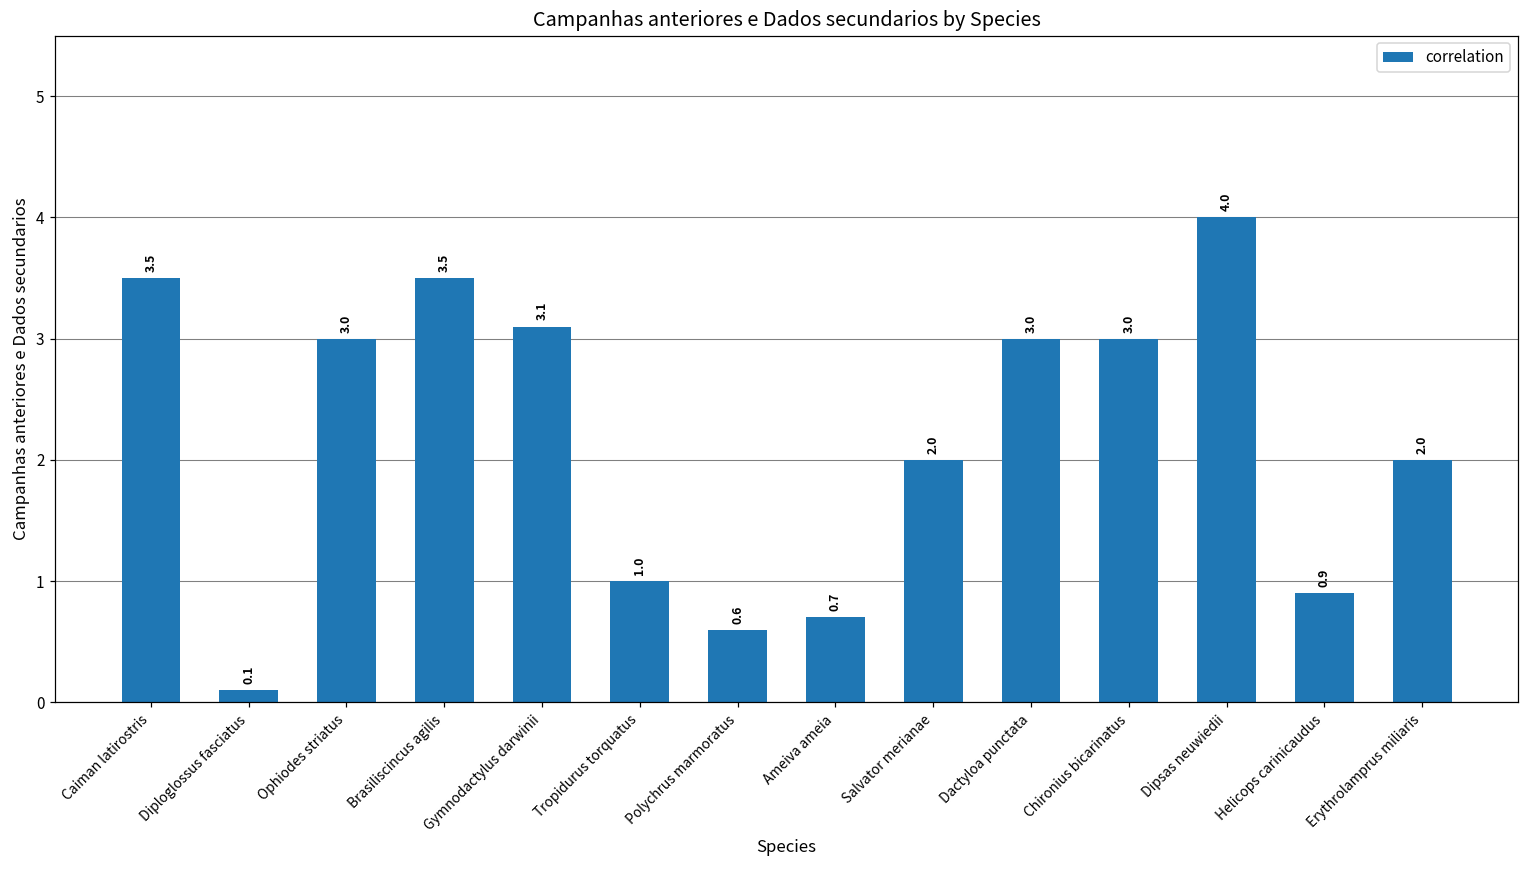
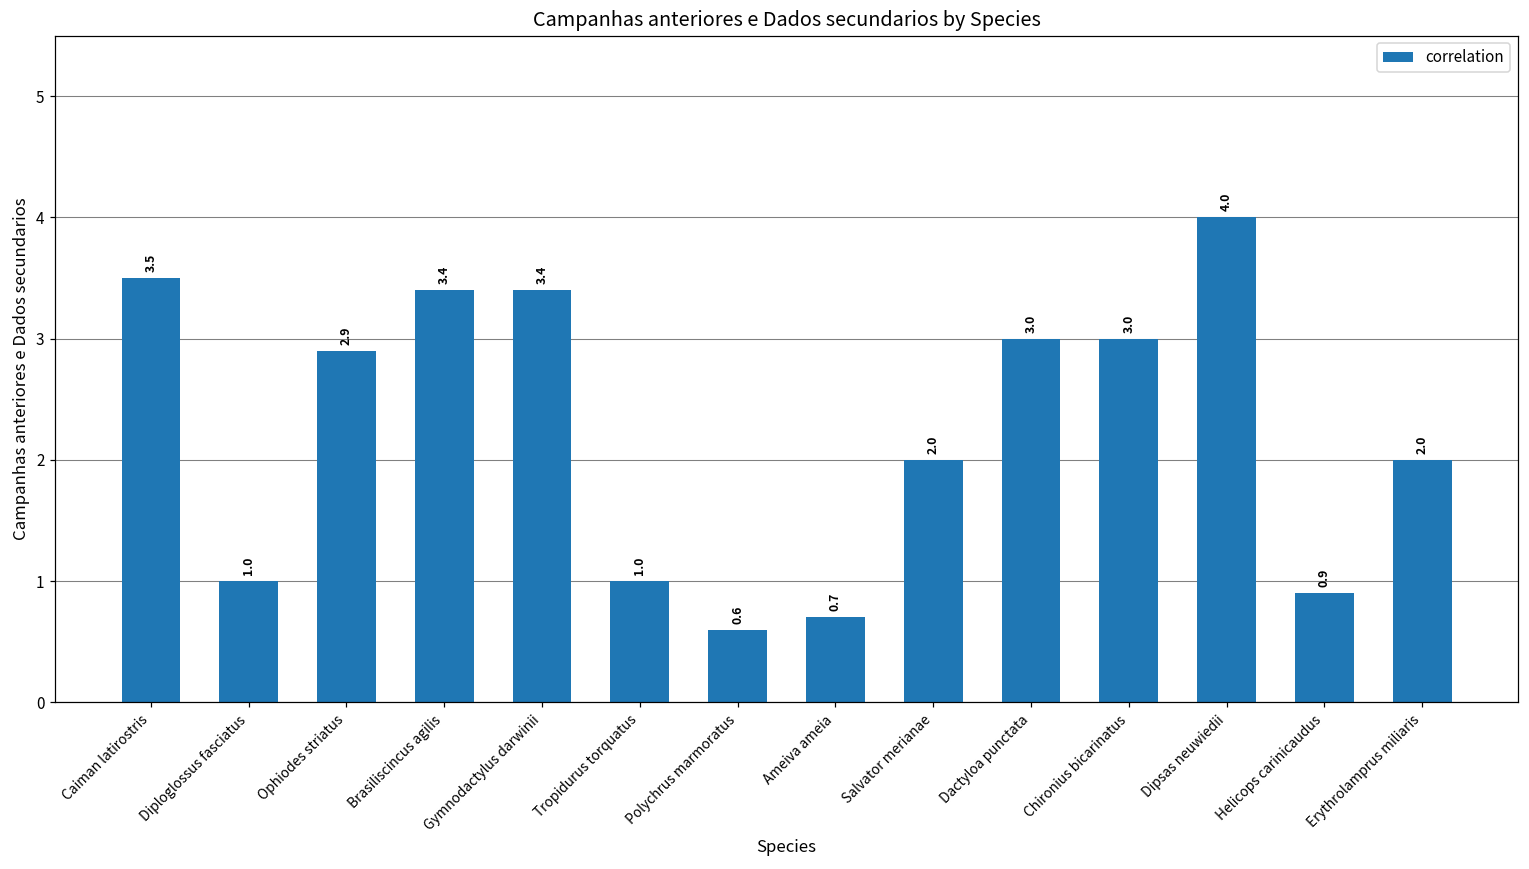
Diploglossus fasciatus: 0.1 -> 1.0
Ophiodes striatus: 3.0 -> 2.9
Brasiliscincus agilis: 3.5 -> 3.4
Gymnodactylus darwinii: 3.1 -> 3.4
